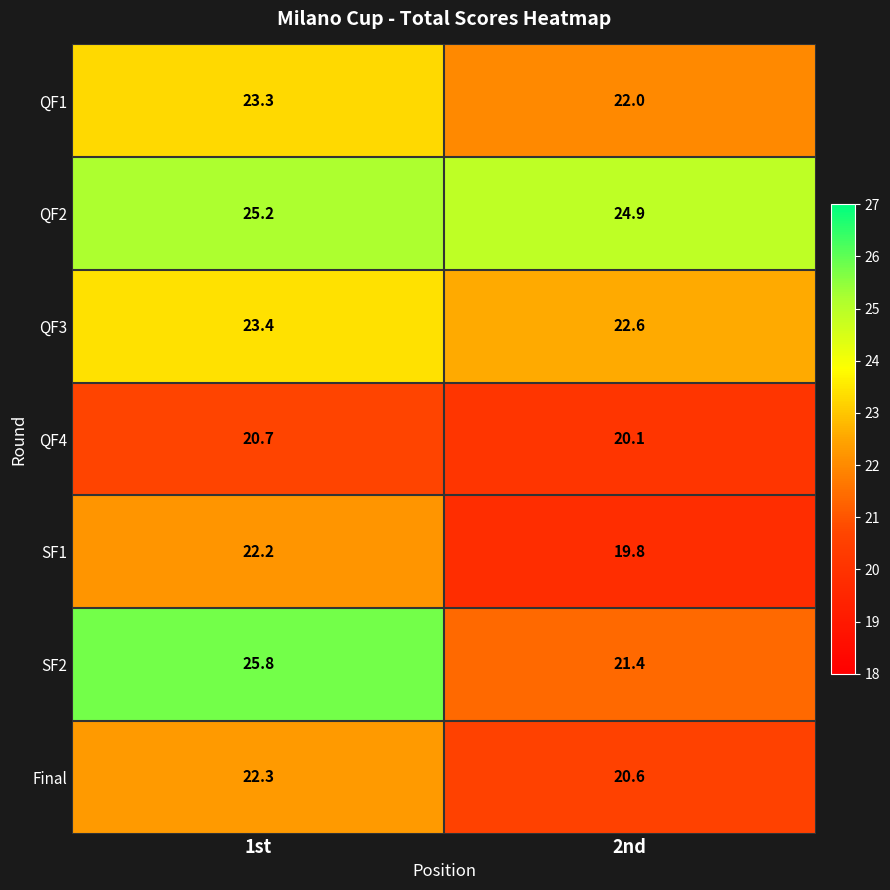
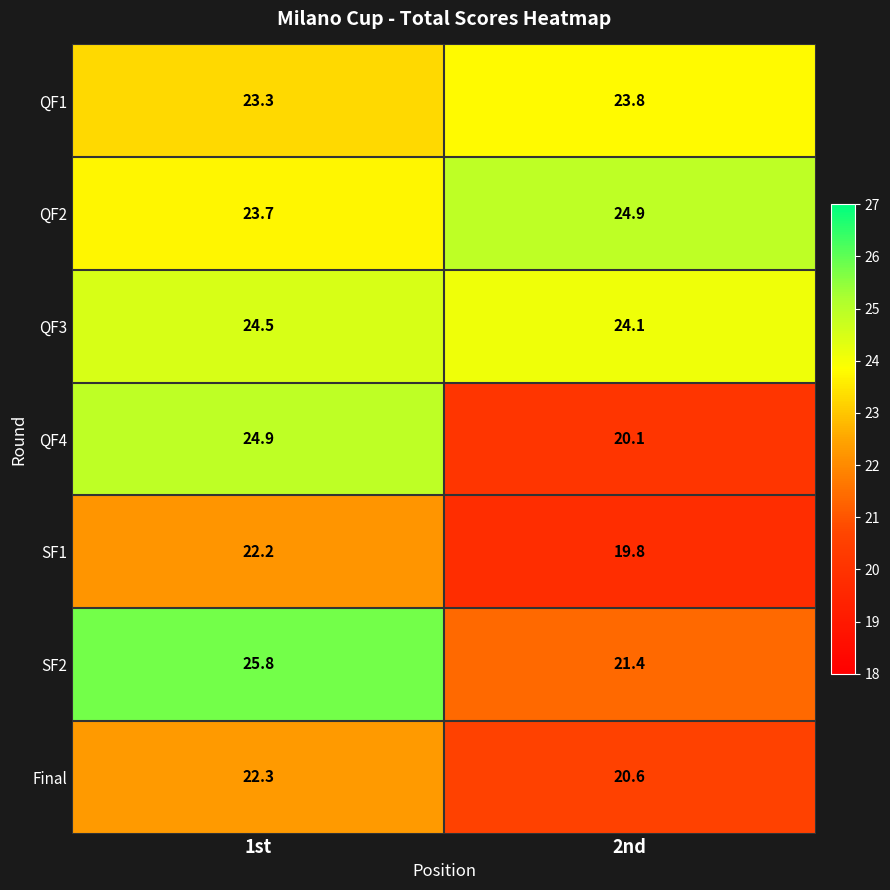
QF1, 2nd: 22.0 -> 23.8
QF2, 1st: 25.2 -> 23.7
QF3, 1st: 23.4 -> 24.5
QF3, 2nd: 22.6 -> 24.1
QF4, 1st: 20.7 -> 24.9
